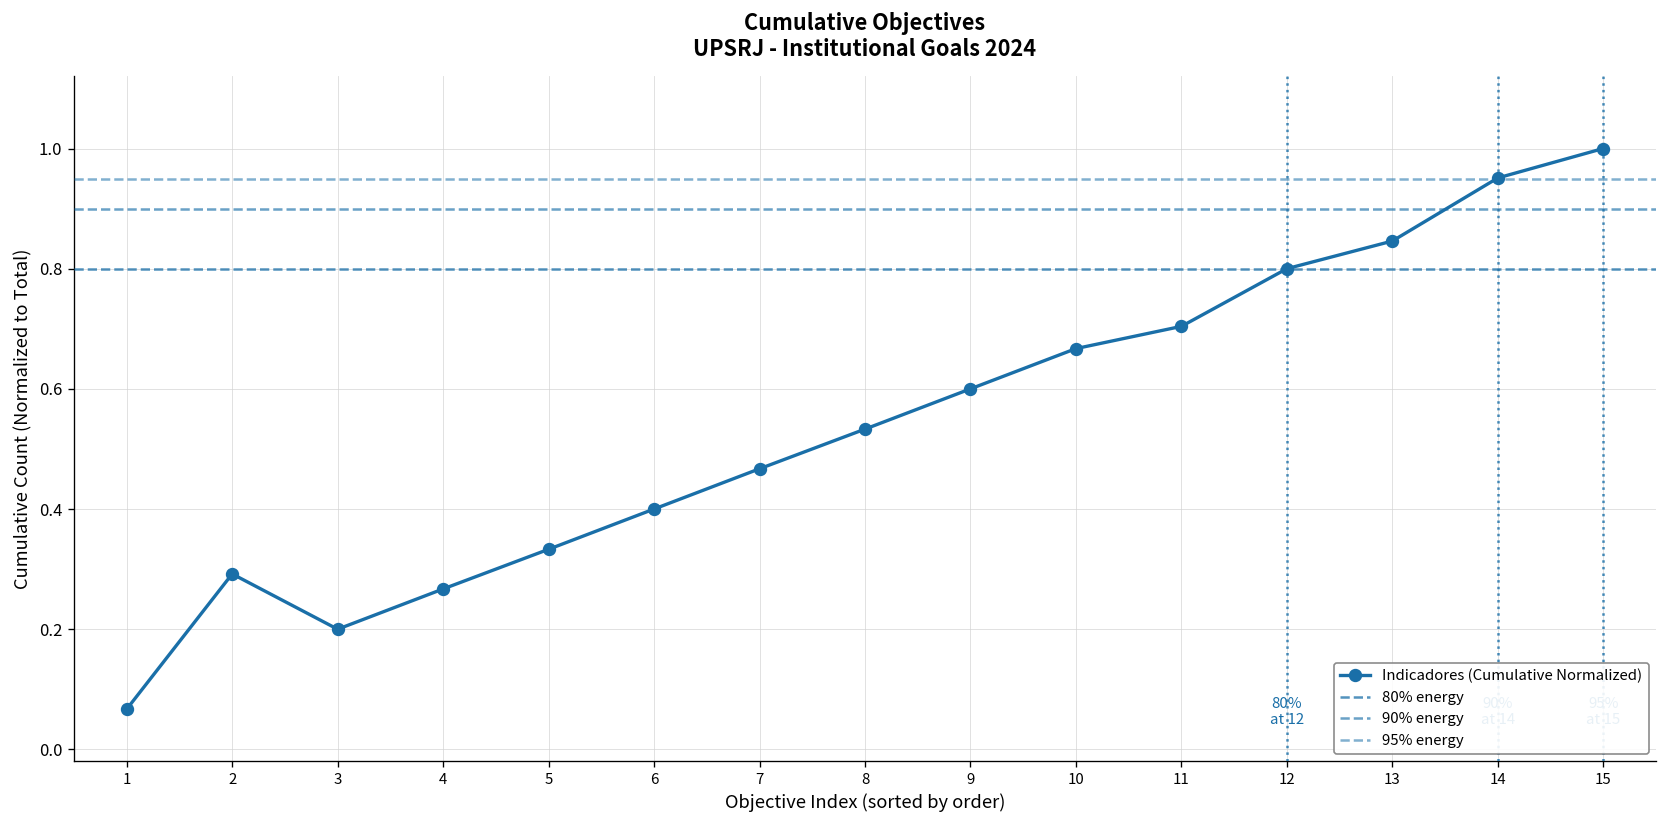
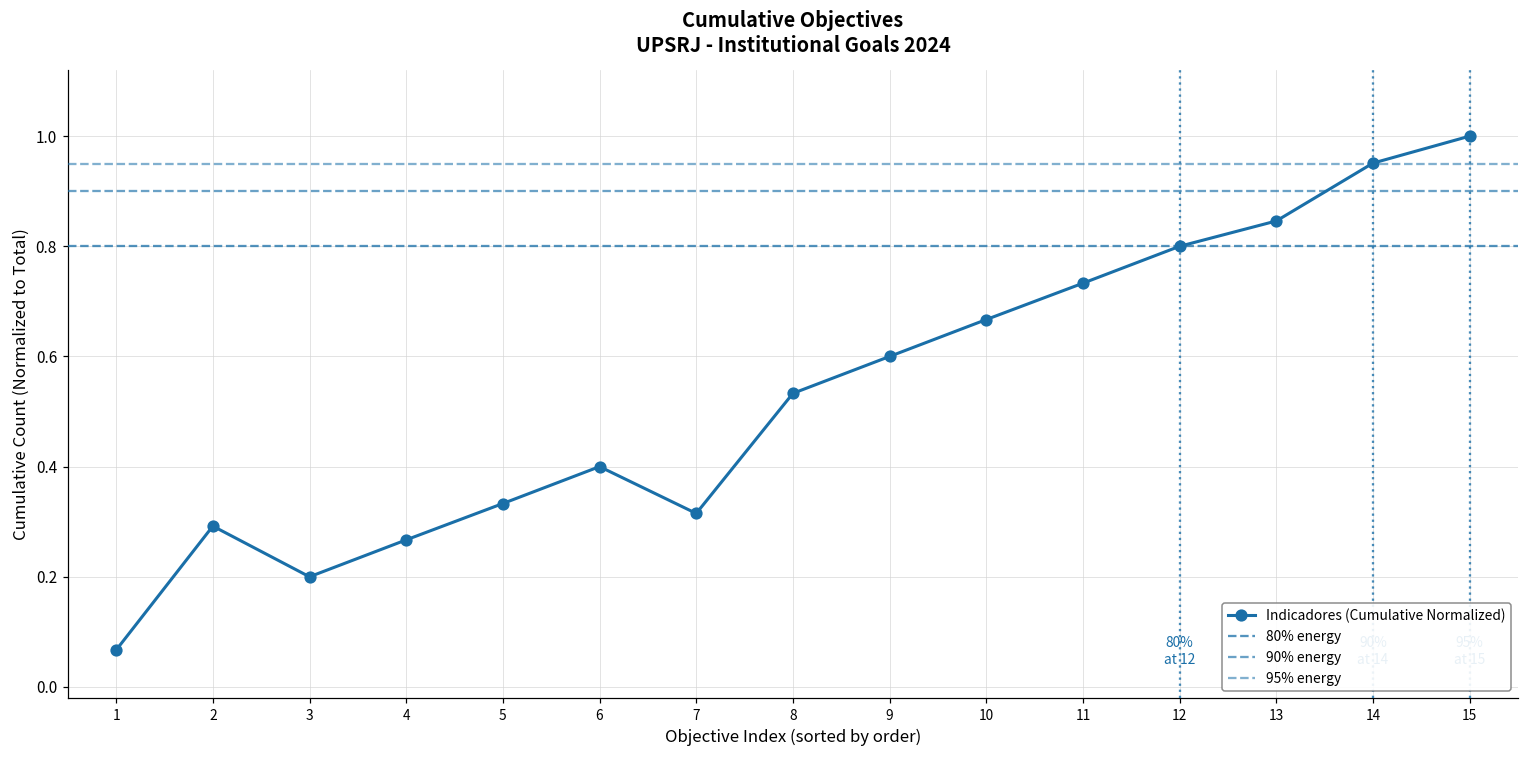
7: 0.47 -> 0.32
11: 0.70 -> 0.73
